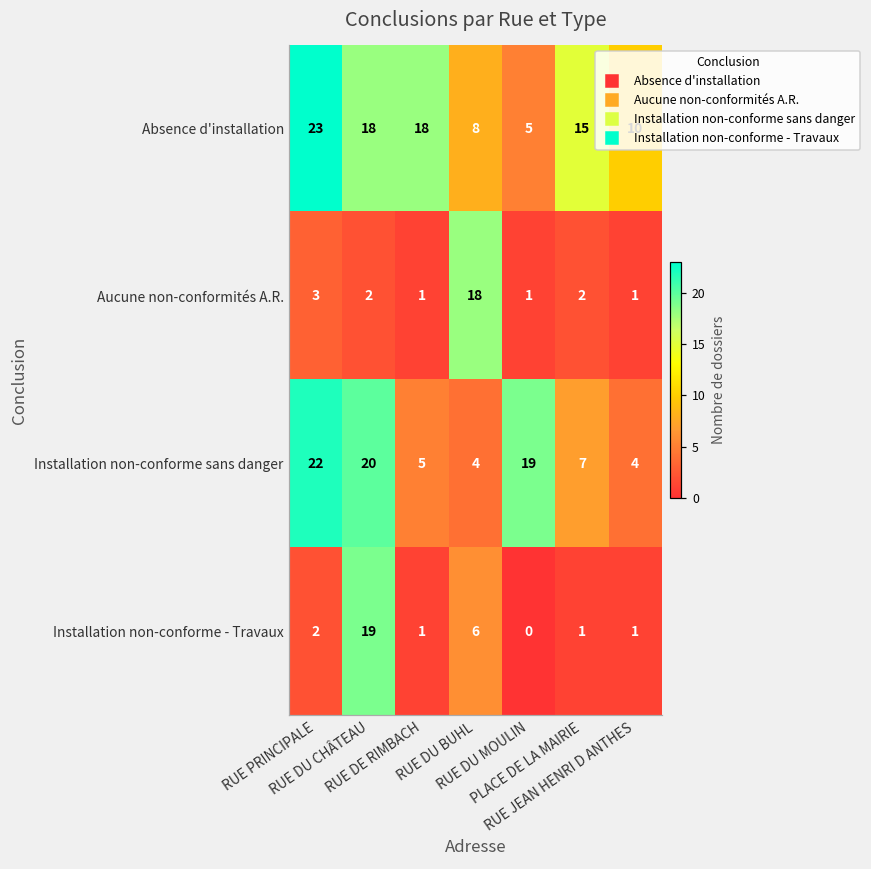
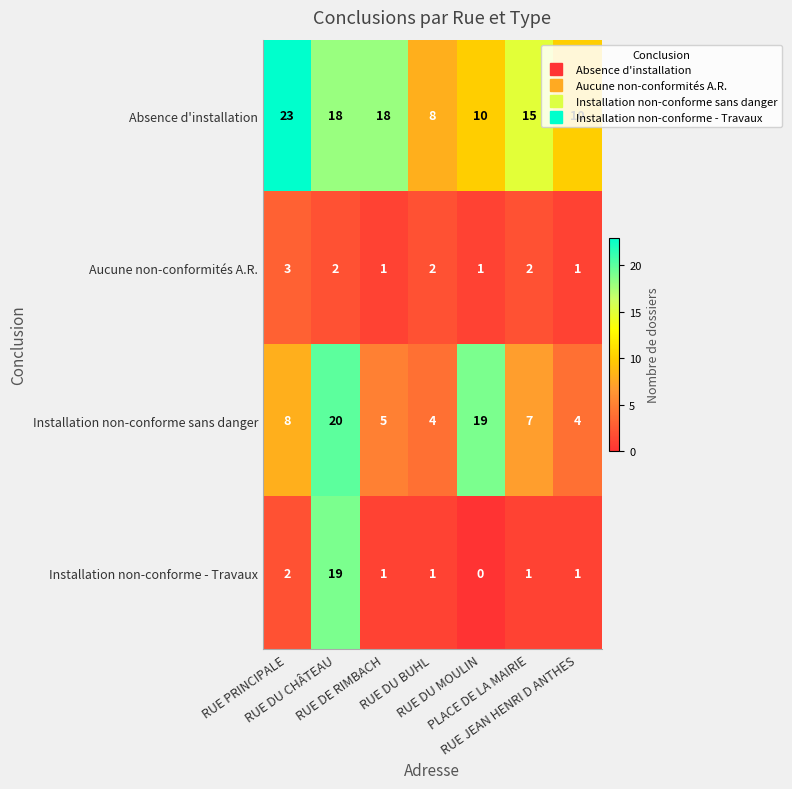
Absence d'installation, RUE DU MOULIN: 5 -> 10
Aucune non-conformités A.R., RUE DU BUHL: 18 -> 2
Installation non-conforme sans danger, RUE PRINCIPALE: 22 -> 8
Installation non-conforme - Travaux, RUE DU BUHL: 6 -> 1
